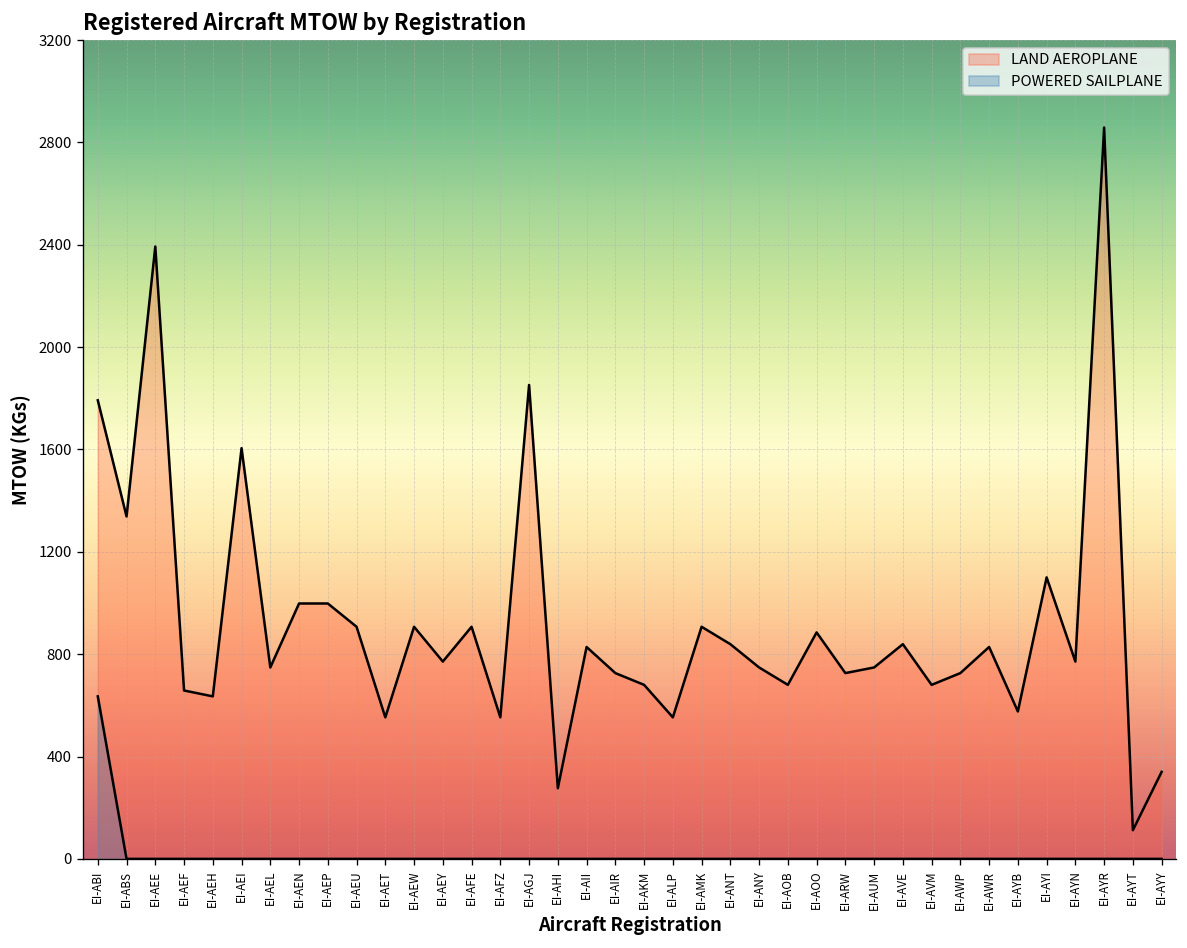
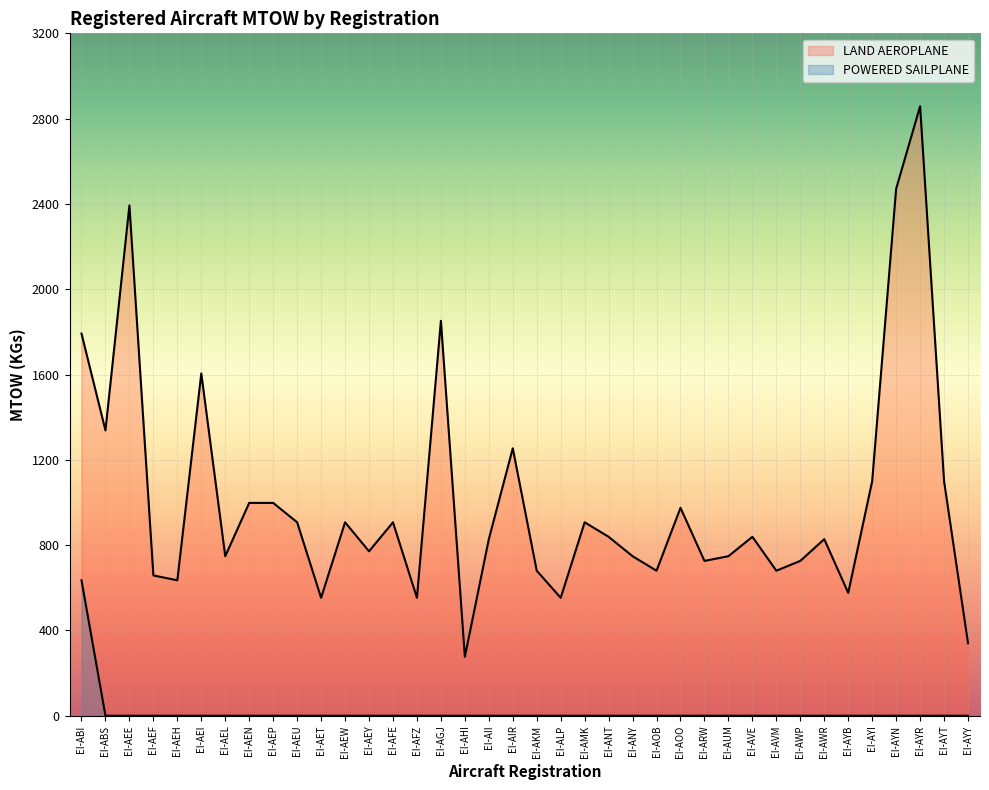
LAND AEROPLANE, EI-AIR: 730 -> 1250
LAND AEROPLANE, EI-AOO: 890 -> 980
LAND AEROPLANE, EI-AYN: 770 -> 2470
LAND AEROPLANE, EI-AYT: 110 -> 1100
